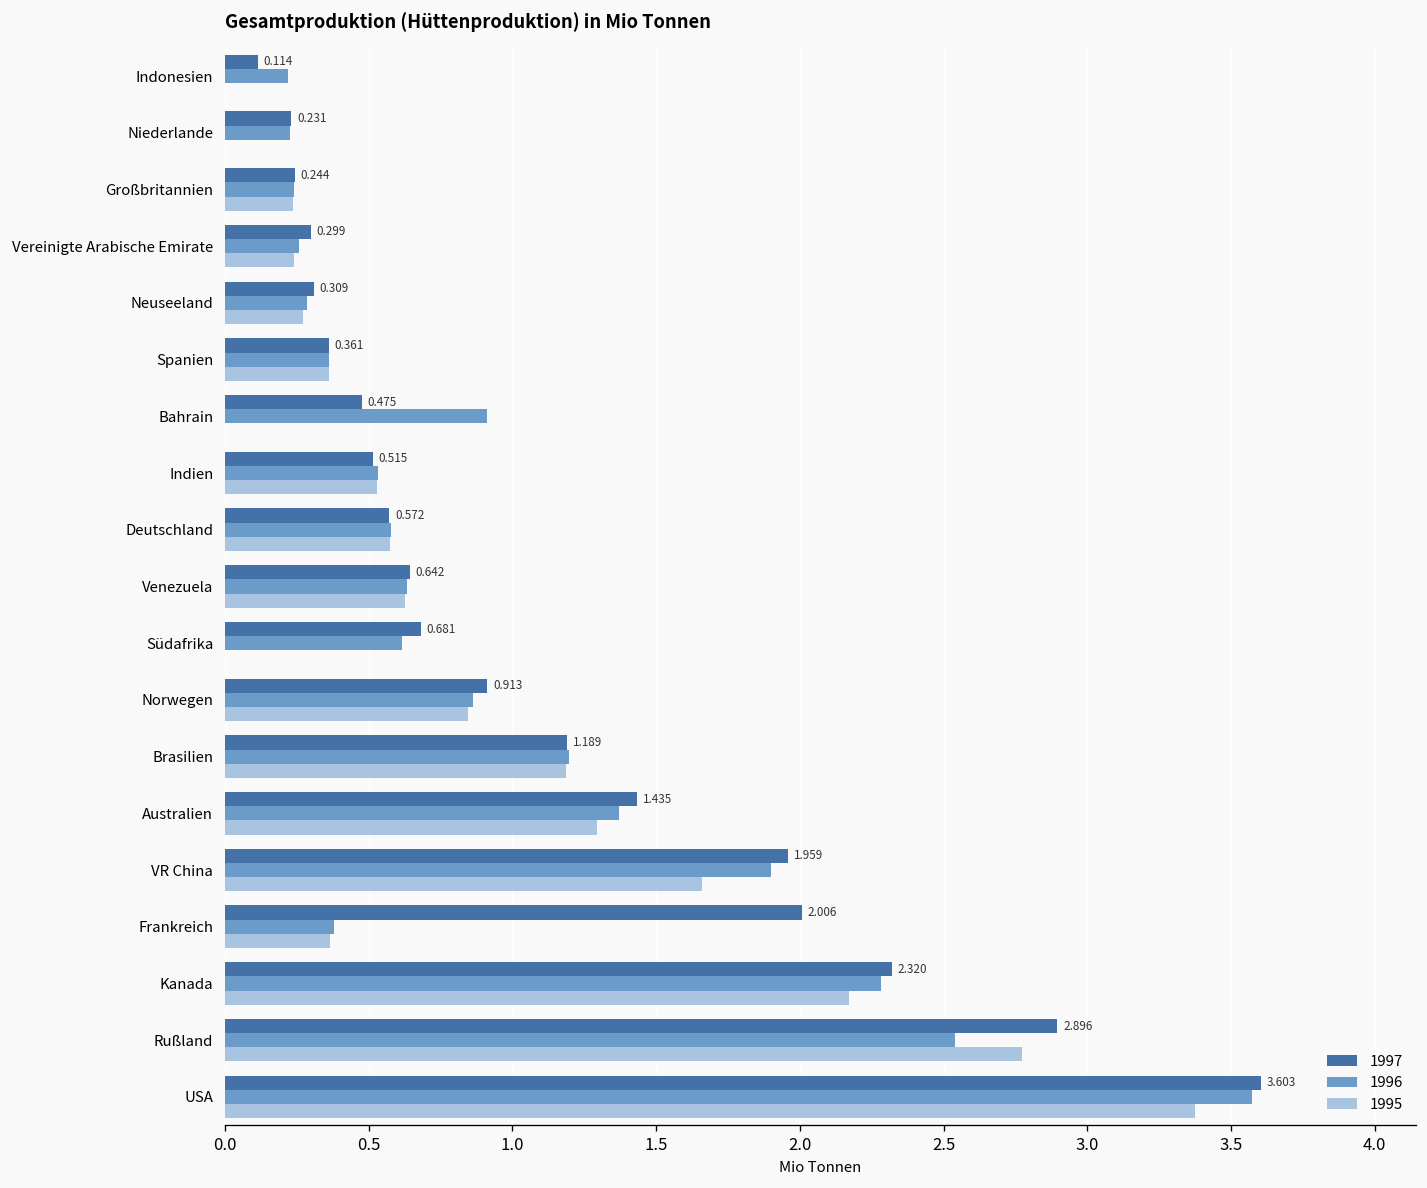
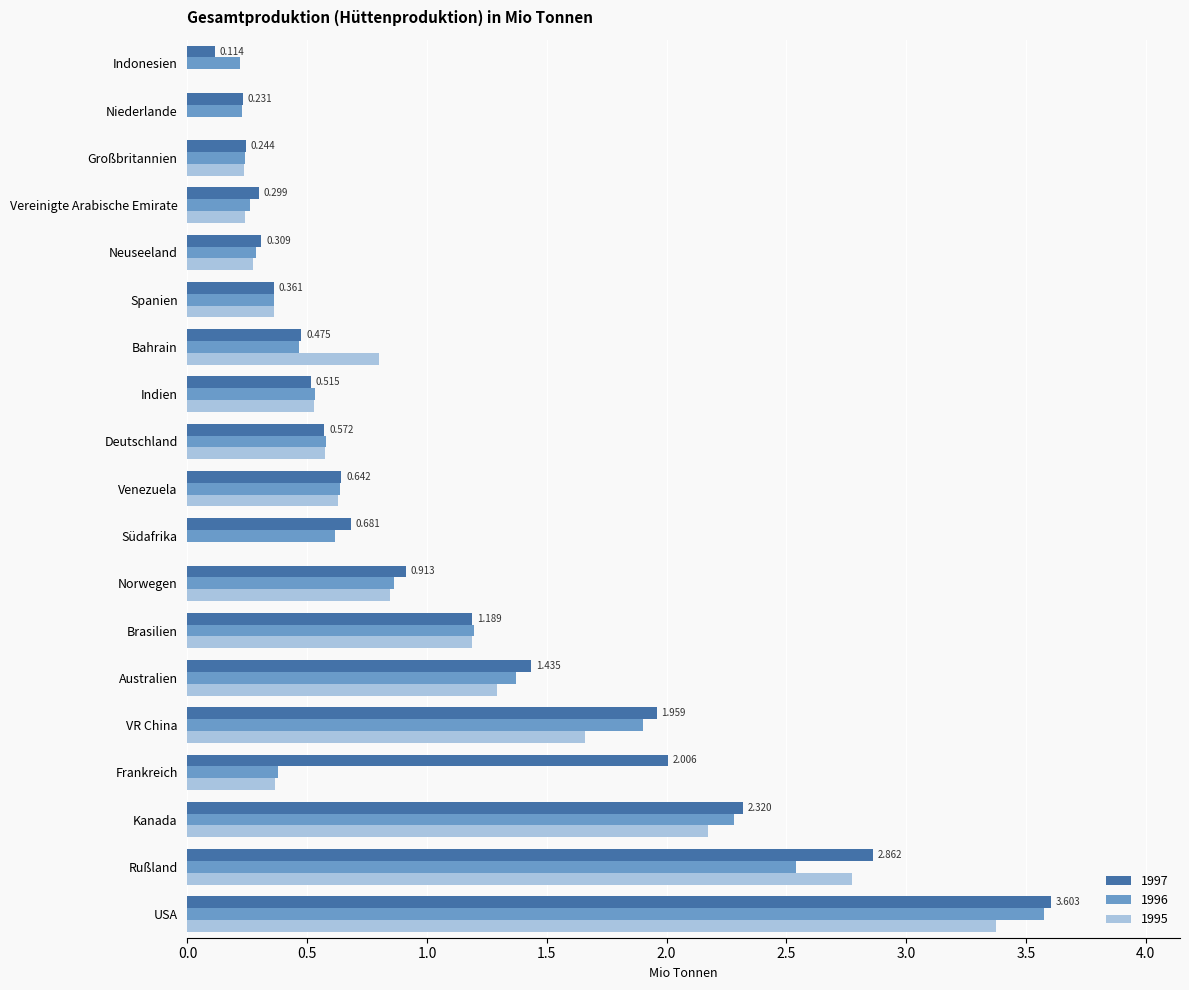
1996, Bahrain: 0.91 -> 0.47
1995, Bahrain: 0.0 -> 0.8
1997, Rußland: 2.896 -> 2.862
